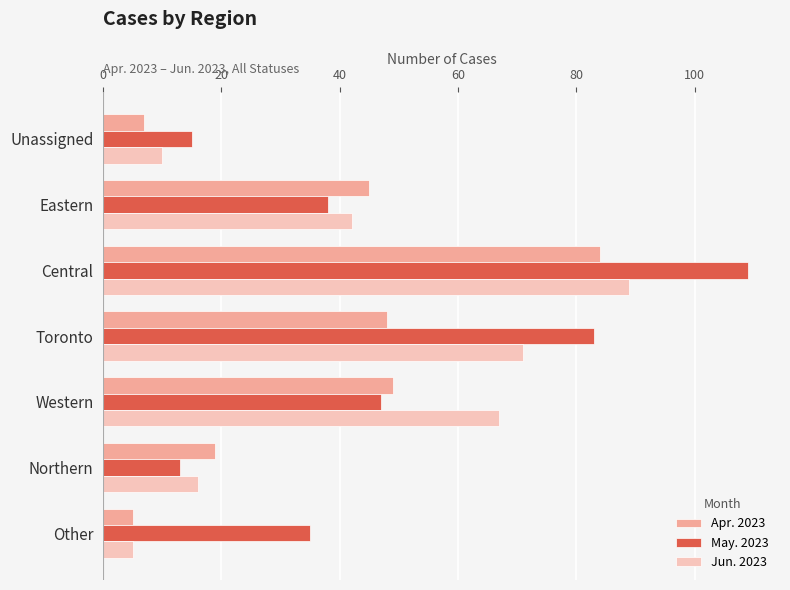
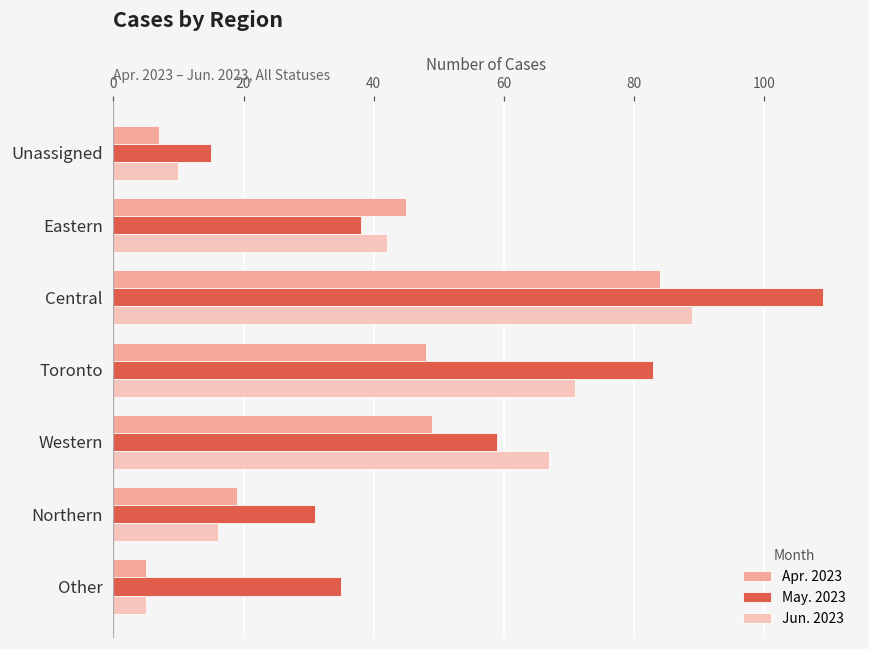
May. 2023, Western: 47 -> 59
May. 2023, Northern: 13 -> 31
